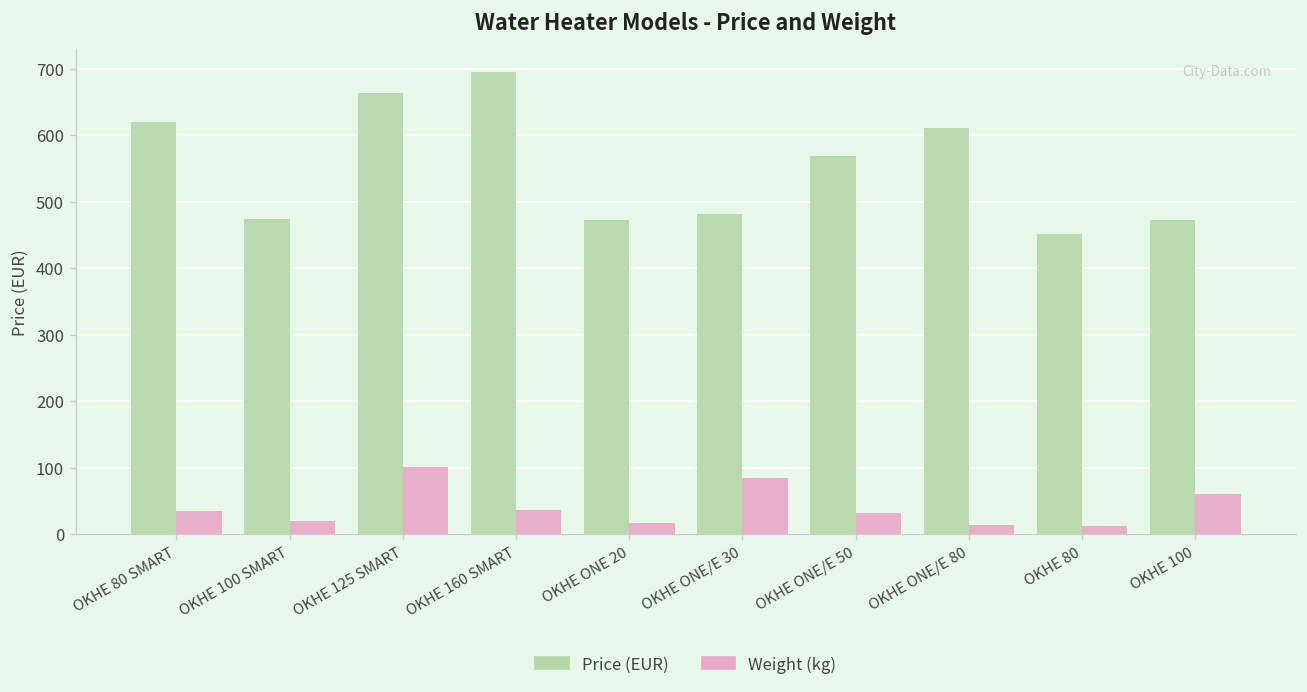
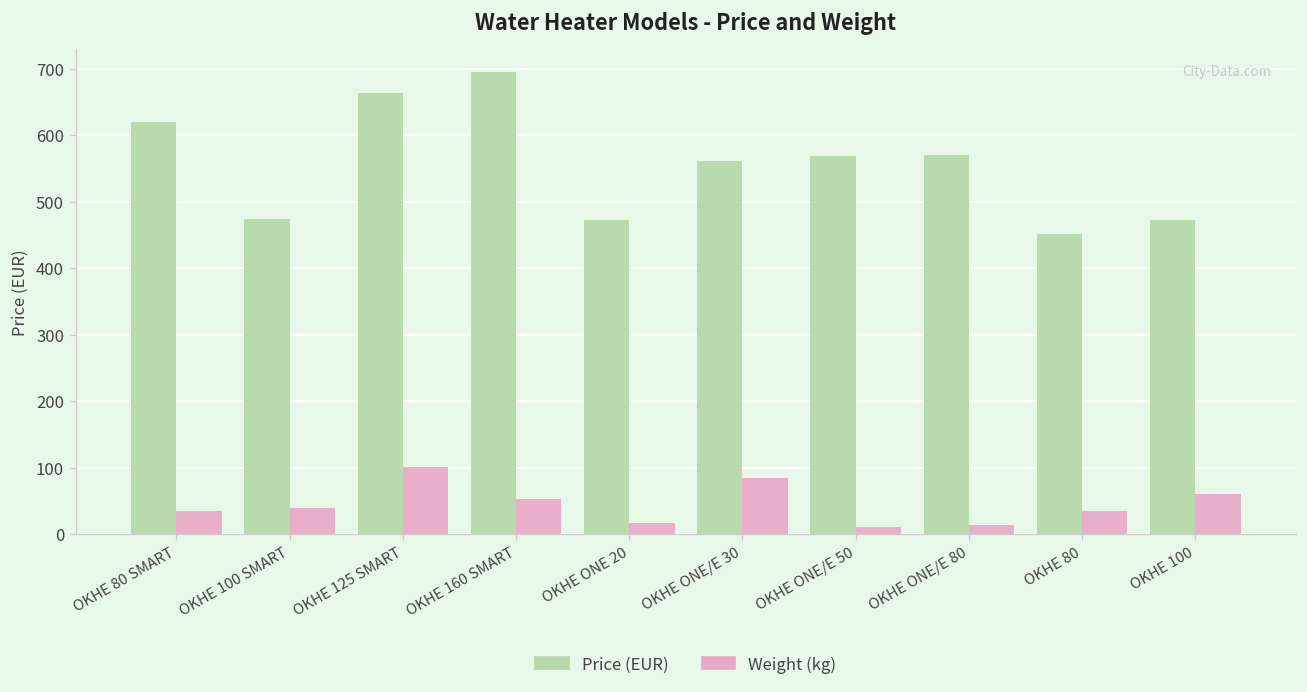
Weight (kg), OKHE 100 SMART: 20 -> 40
Weight (kg), OKHE 160 SMART: 40 -> 50
Price (EUR), OKHE ONE/E 30: 480 -> 560
Weight (kg), OKHE ONE/E 50: 30 -> 10
Price (EUR), OKHE ONE/E 80: 610 -> 570
Weight (kg), OKHE 80: 10 -> 30
